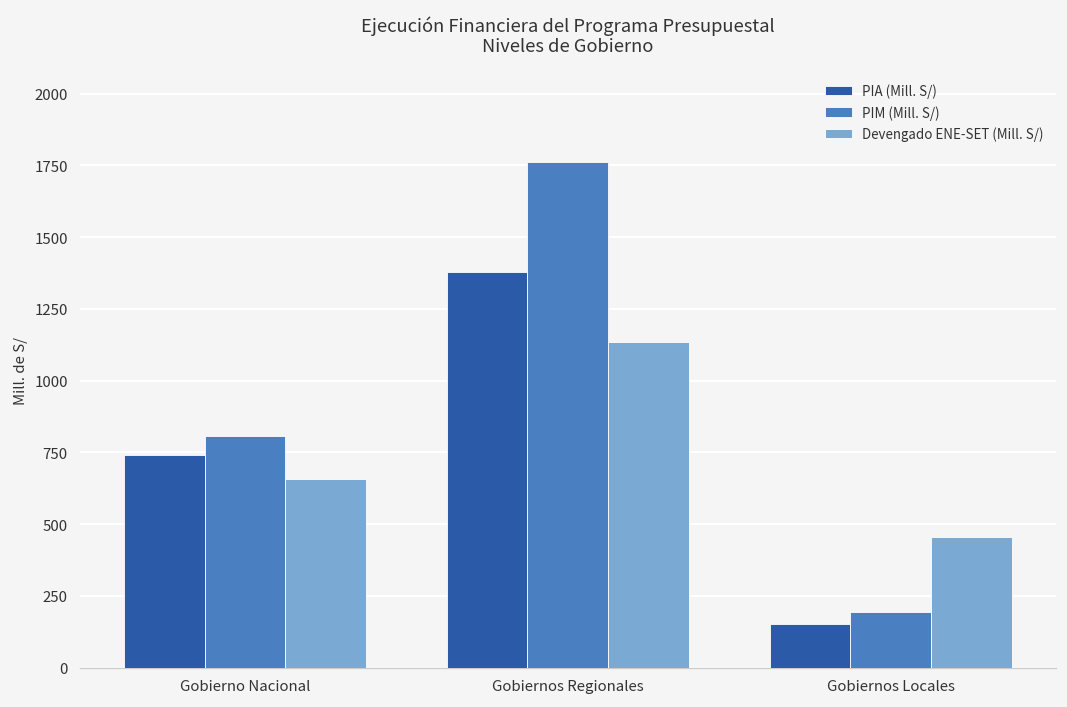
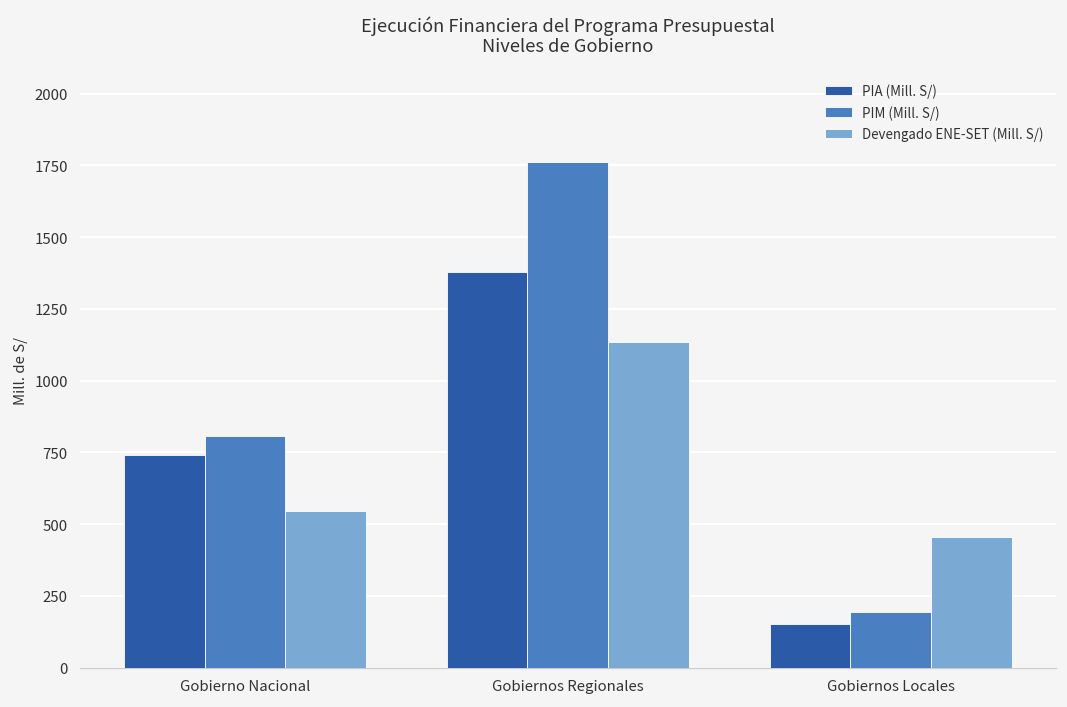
Devengado ENE-SET (Mill. S/), Gobierno Nacional: 660 -> 550
